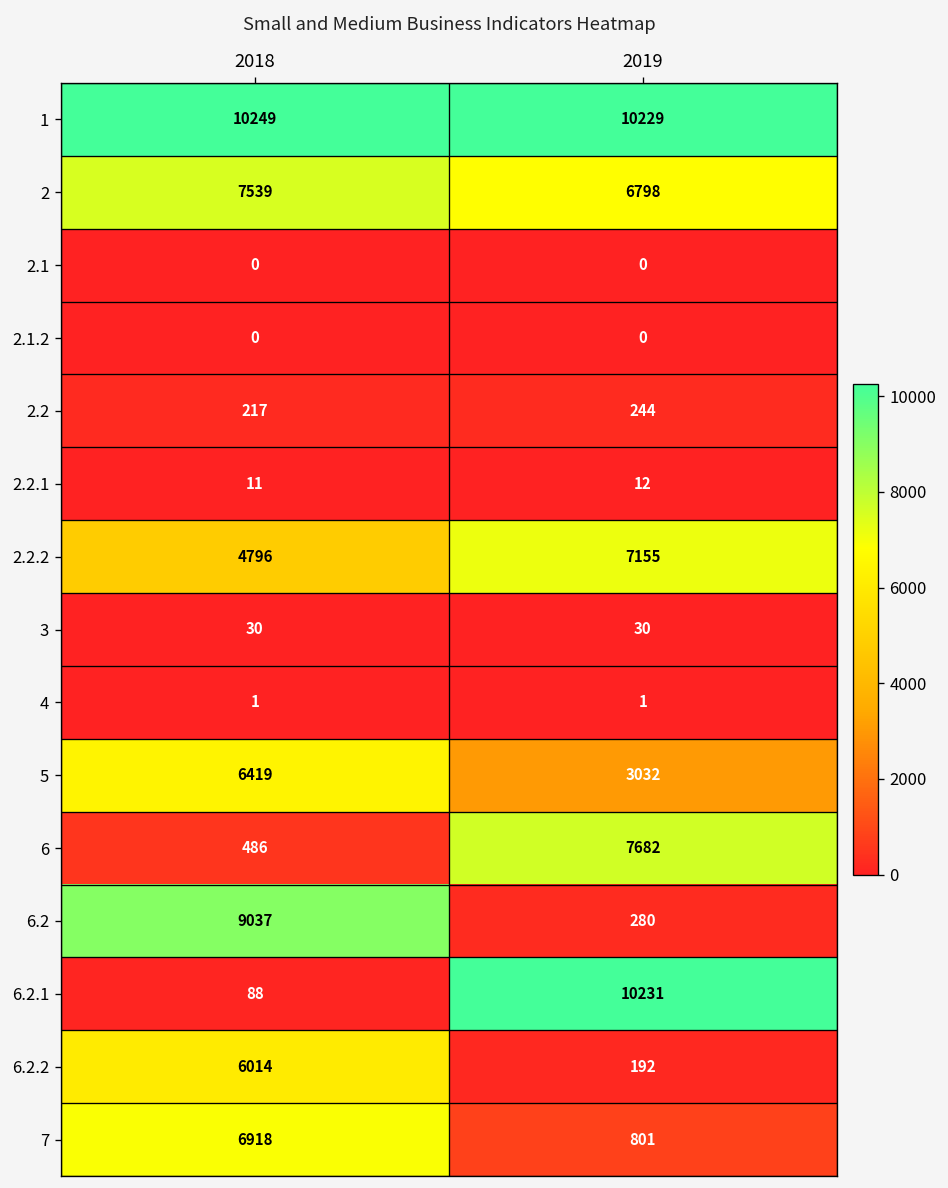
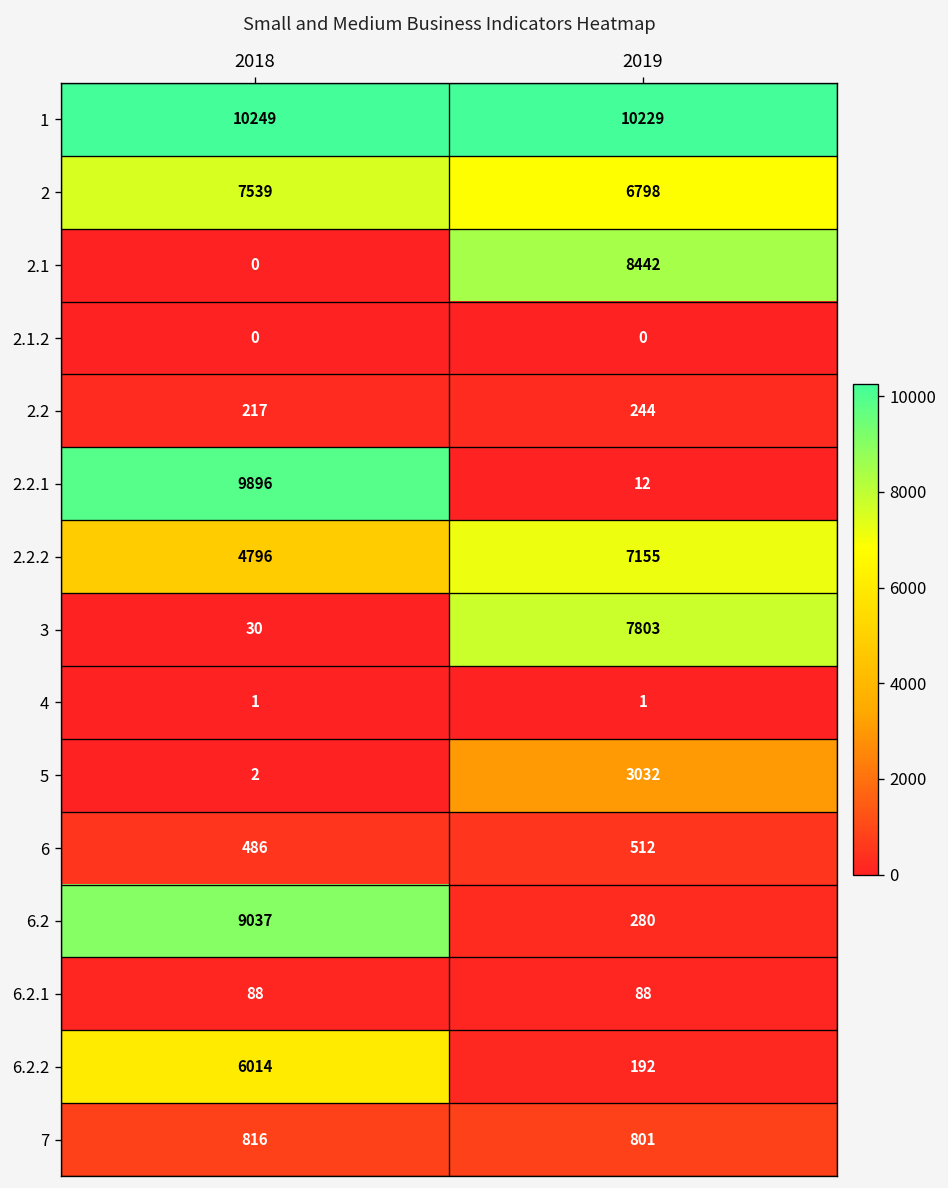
2.1, 2019: 0 -> 8442
2.2.1, 2018: 11 -> 9896
3, 2019: 30 -> 7803
5, 2018: 6419 -> 2
6, 2019: 7682 -> 512
6.2.1, 2019: 10231 -> 88
7, 2018: 6918 -> 816
